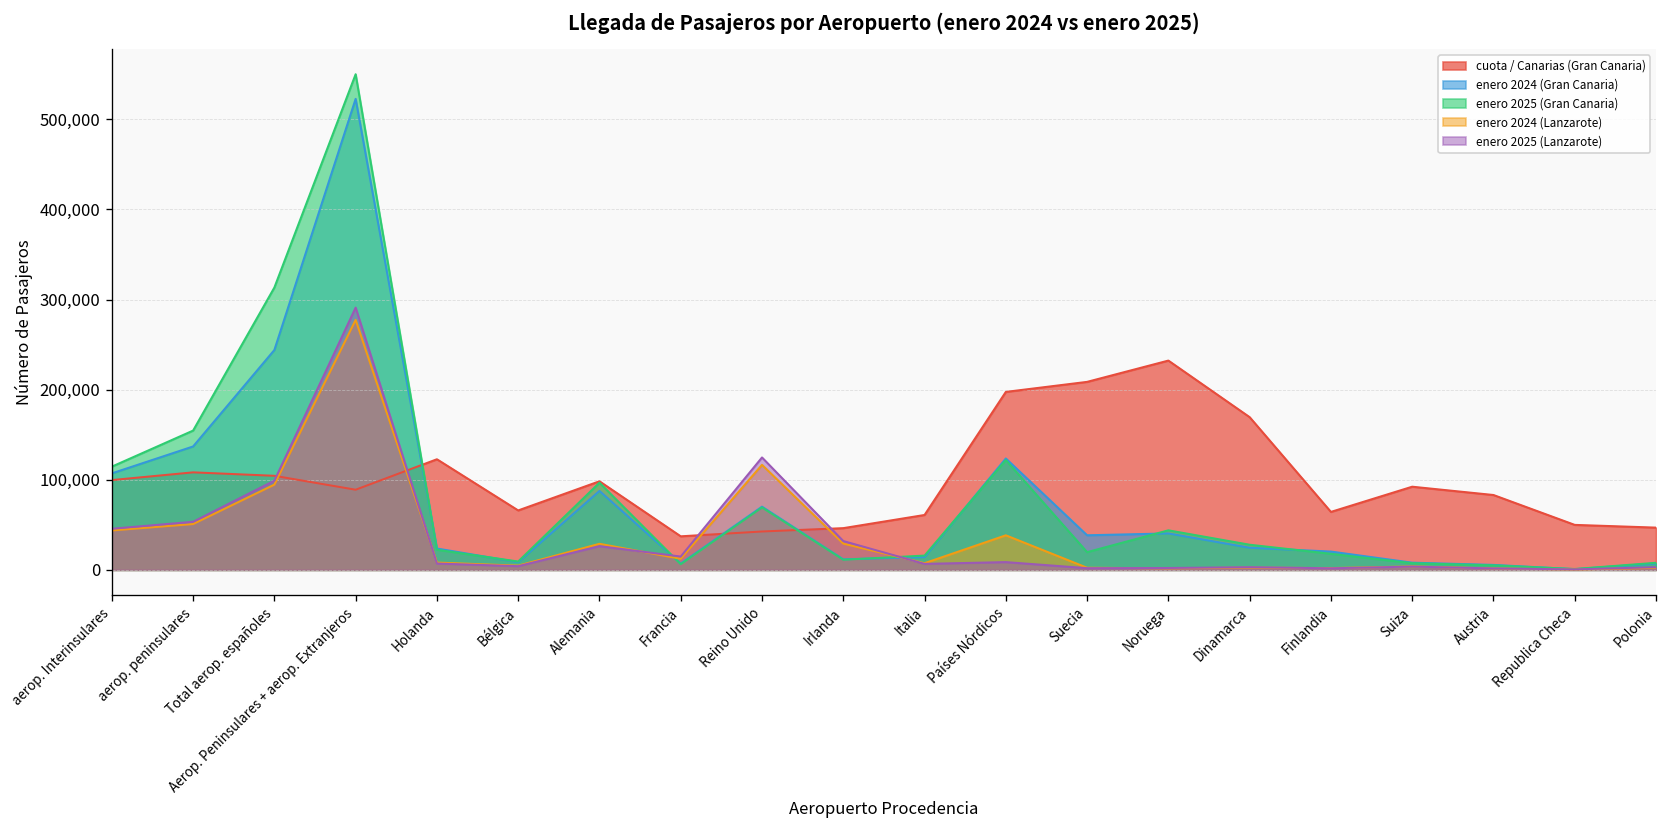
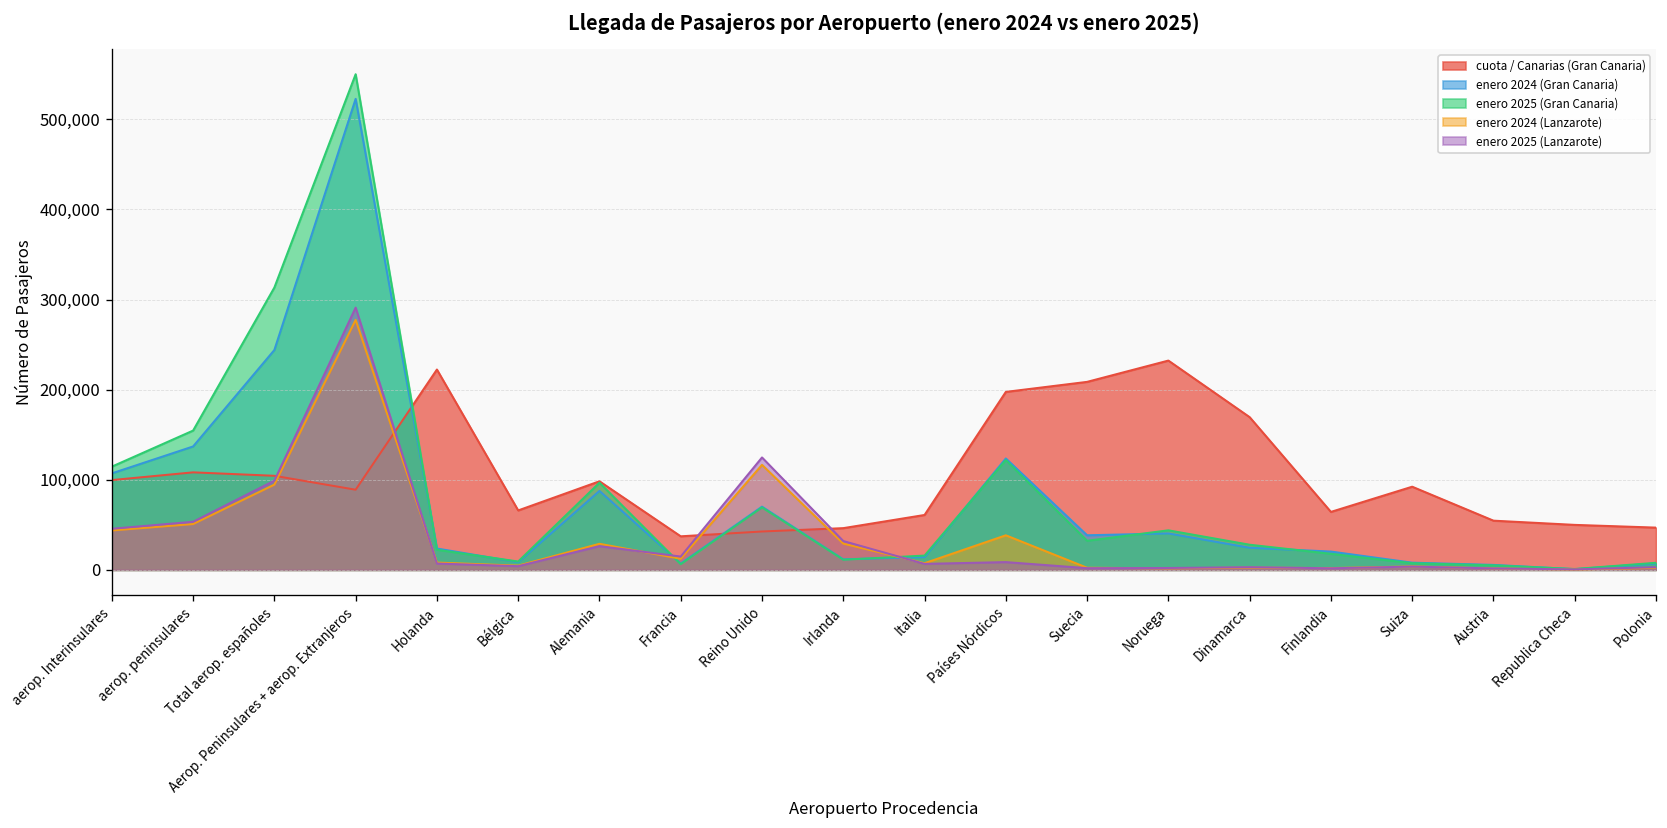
cuota / Canarias (Gran Canaria), Holanda: 120,000 -> 220,000
enero 2025 (Gran Canaria), Suecia: 20,000 -> 30,000
cuota / Canarias (Gran Canaria), Austria: 80,000 -> 50,000
